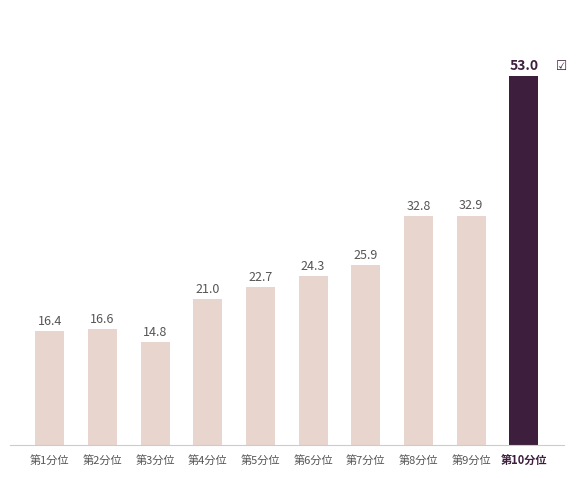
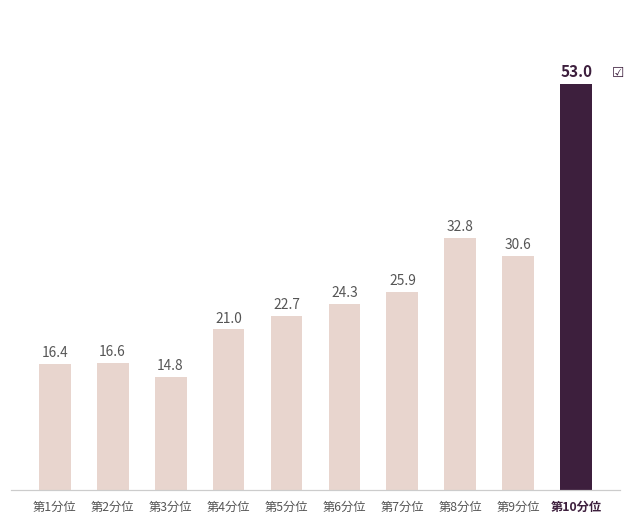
第9分位: 32.9 -> 30.6
